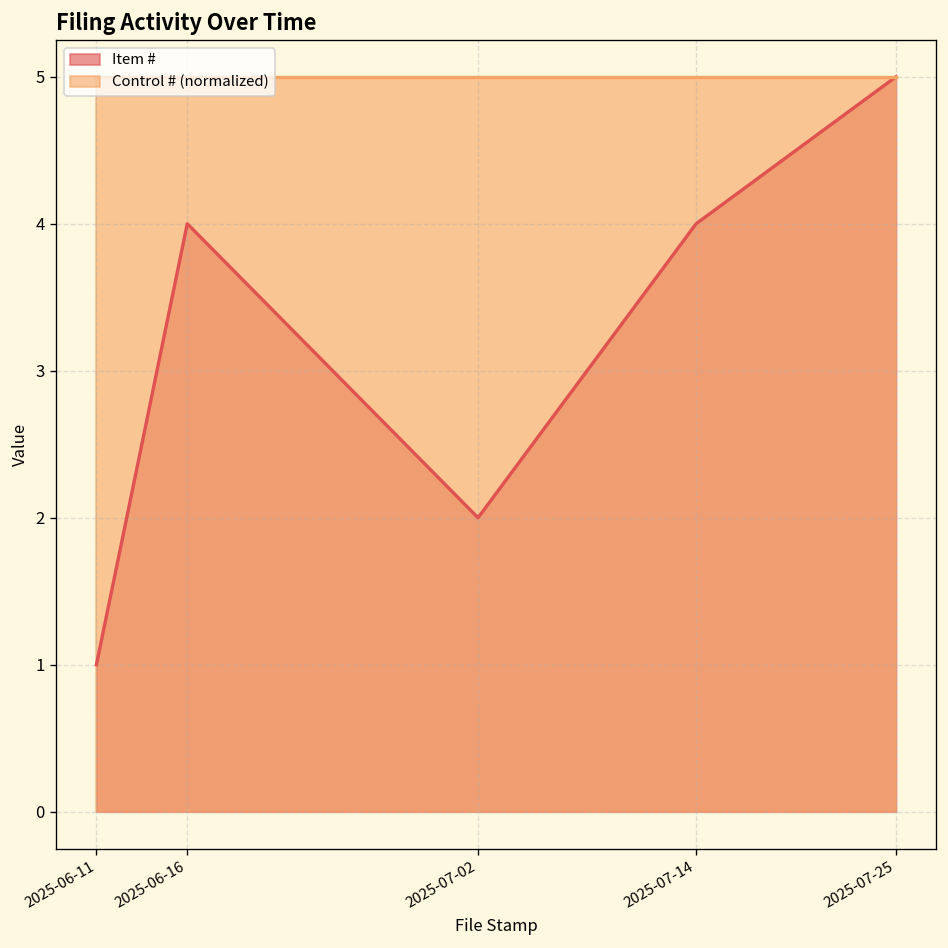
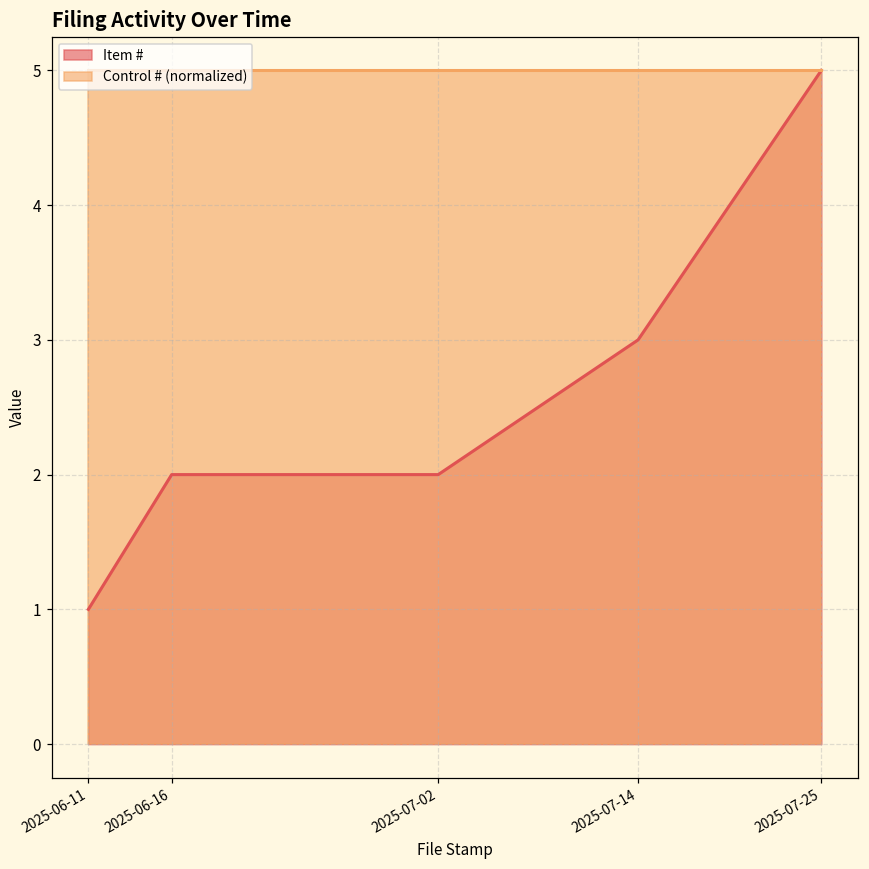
Item #, 2025-06-16: 4 -> 2
Item #, 2025-07-14: 4 -> 3
